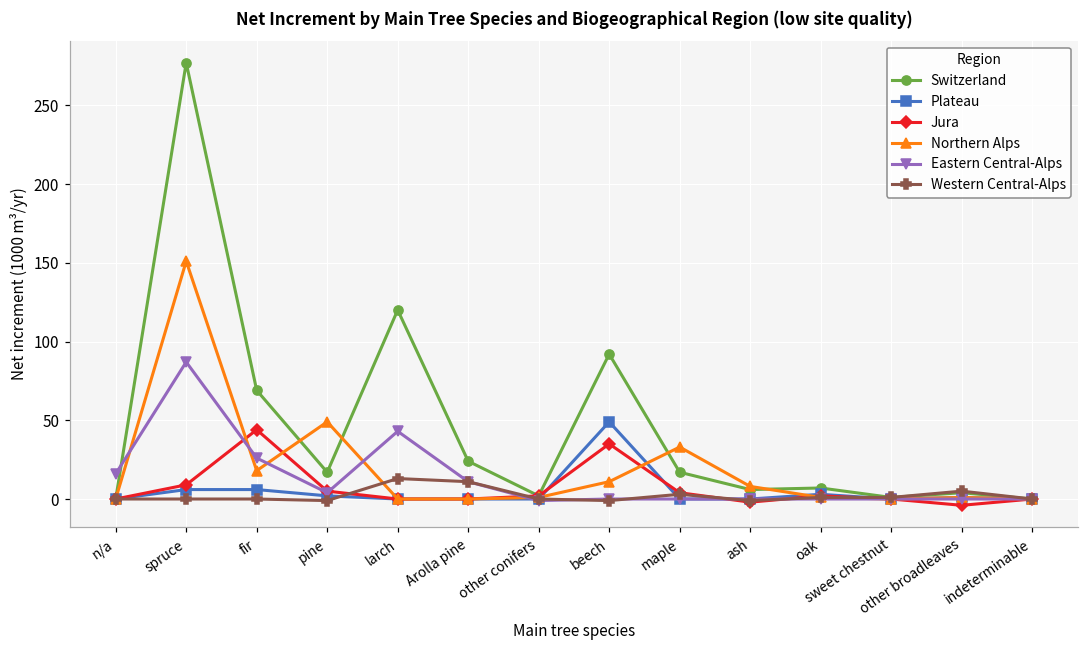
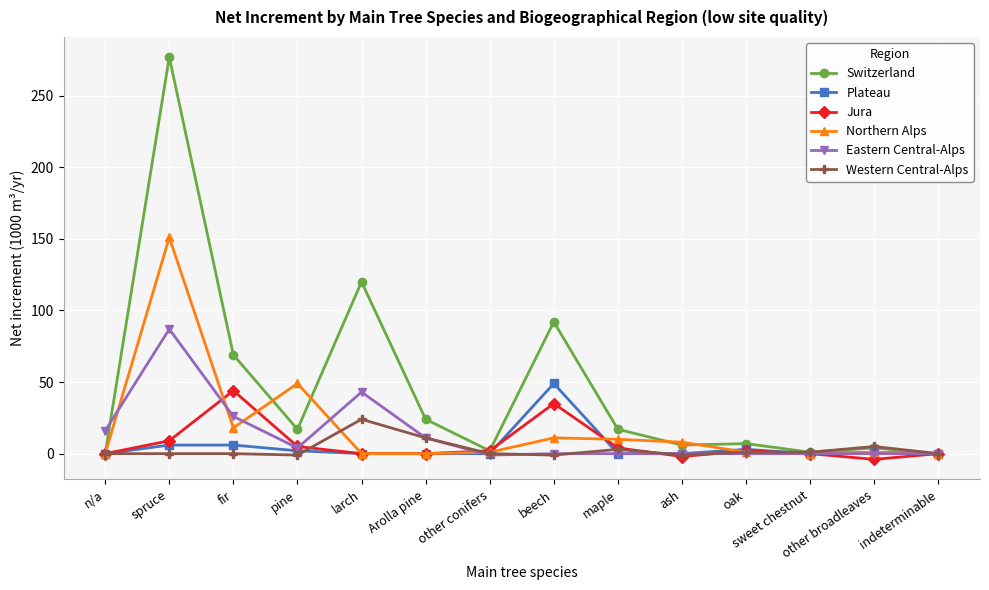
Western Central-Alps, larch: 13 -> 24
Northern Alps, maple: 33 -> 10
